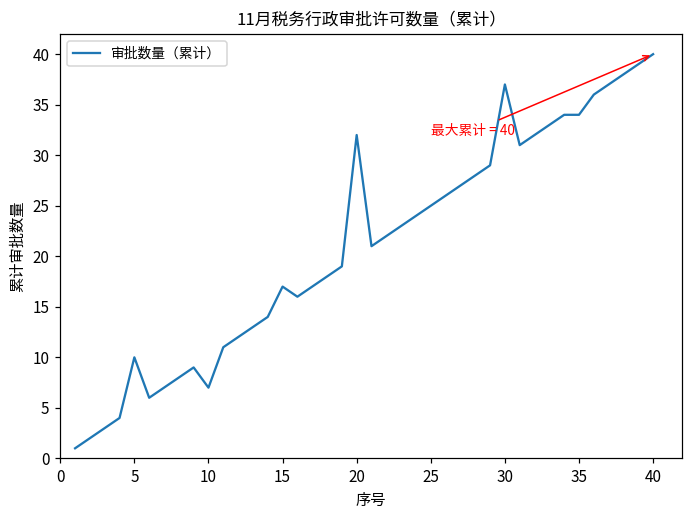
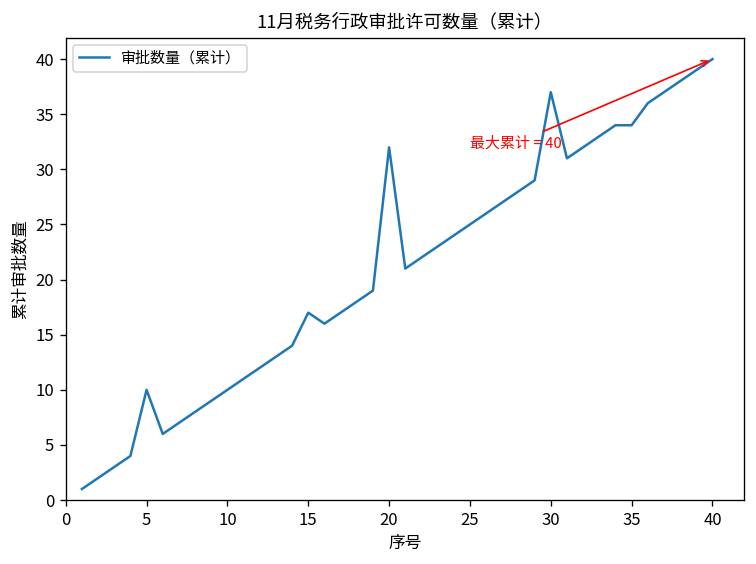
10: 7 -> 10
